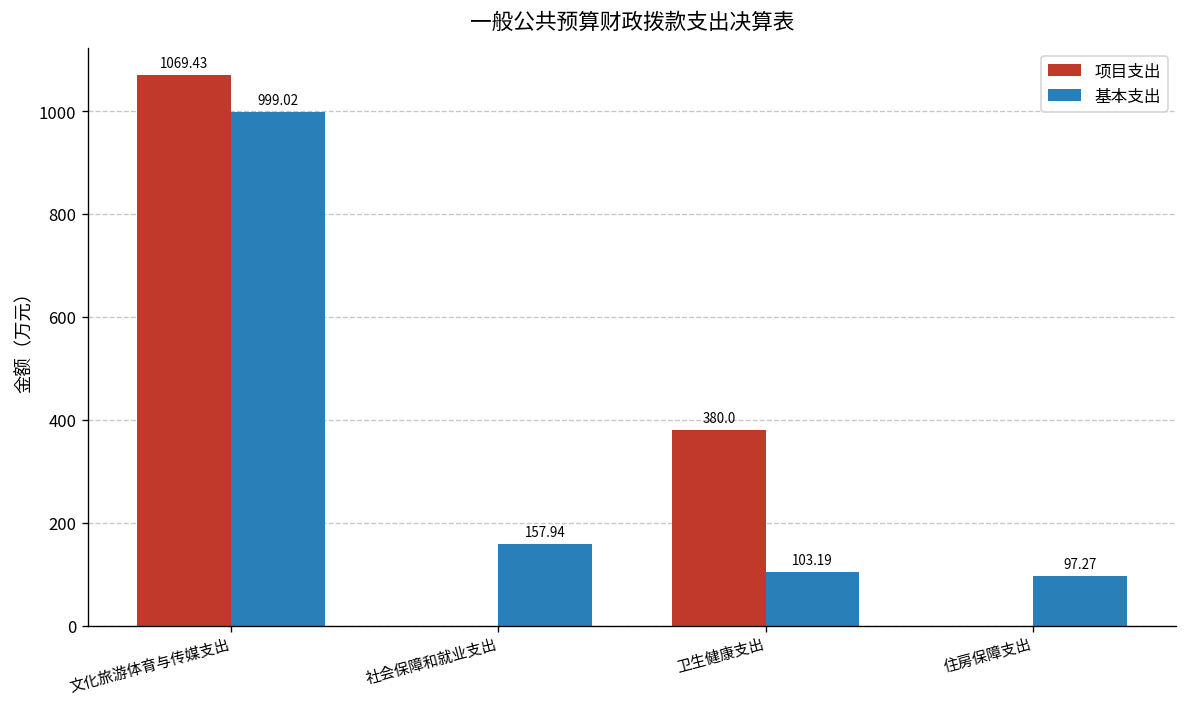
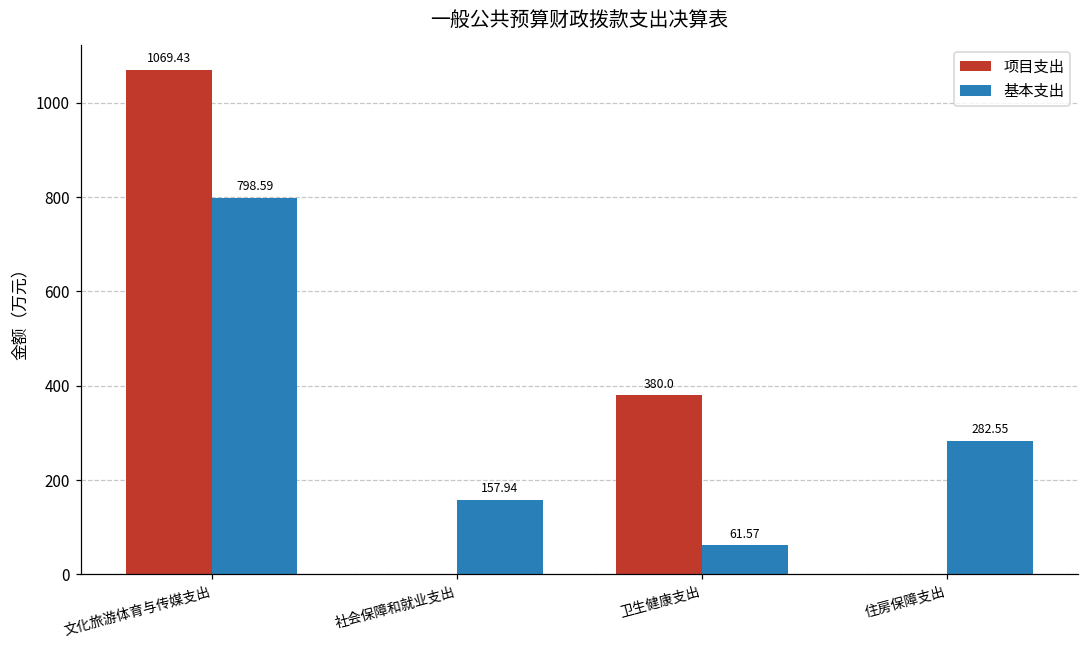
基本支出, 文化旅游体育与传媒支出: 999.02 -> 798.59
基本支出, 卫生健康支出: 103.19 -> 61.57
基本支出, 住房保障支出: 97.27 -> 282.55
